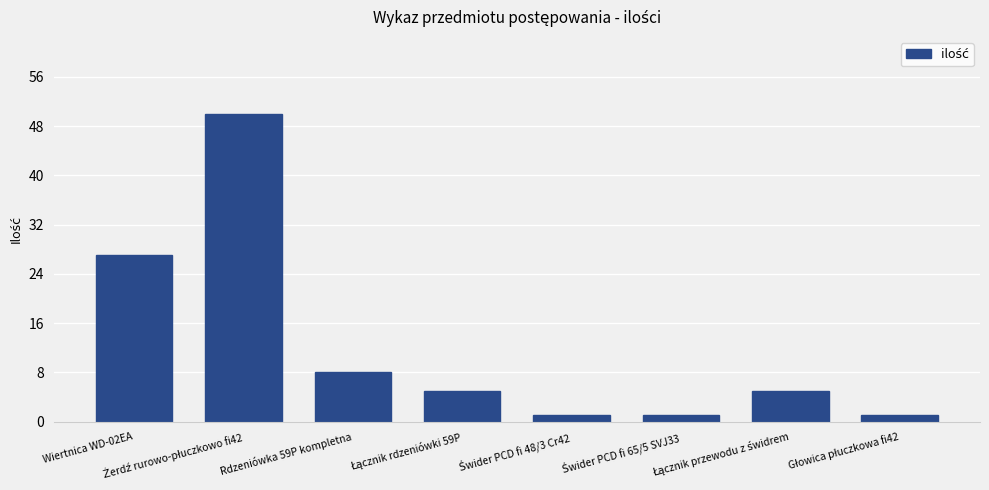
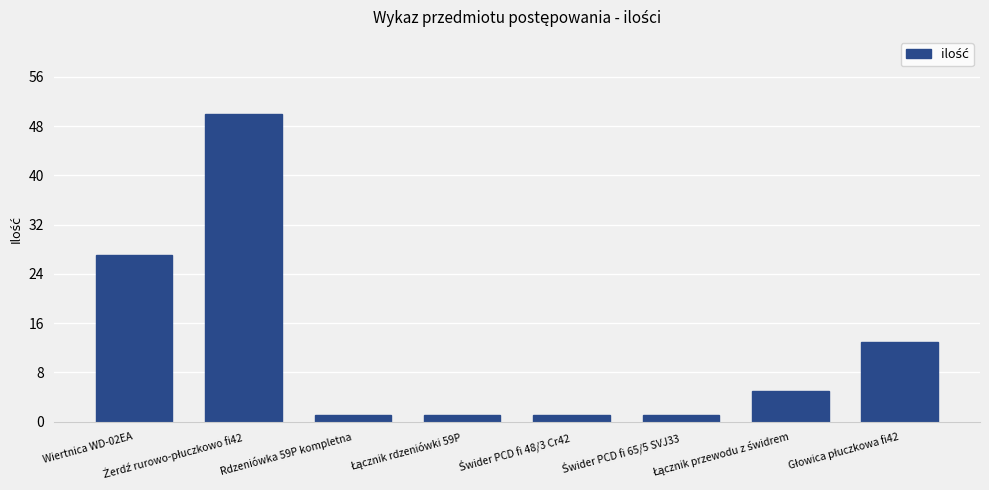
Rdzeniówka 59P kompletna: 8 -> 1
Łącznik rdzeniówki 59P: 5 -> 1
Głowica płuczkowa fi42: 1 -> 13
